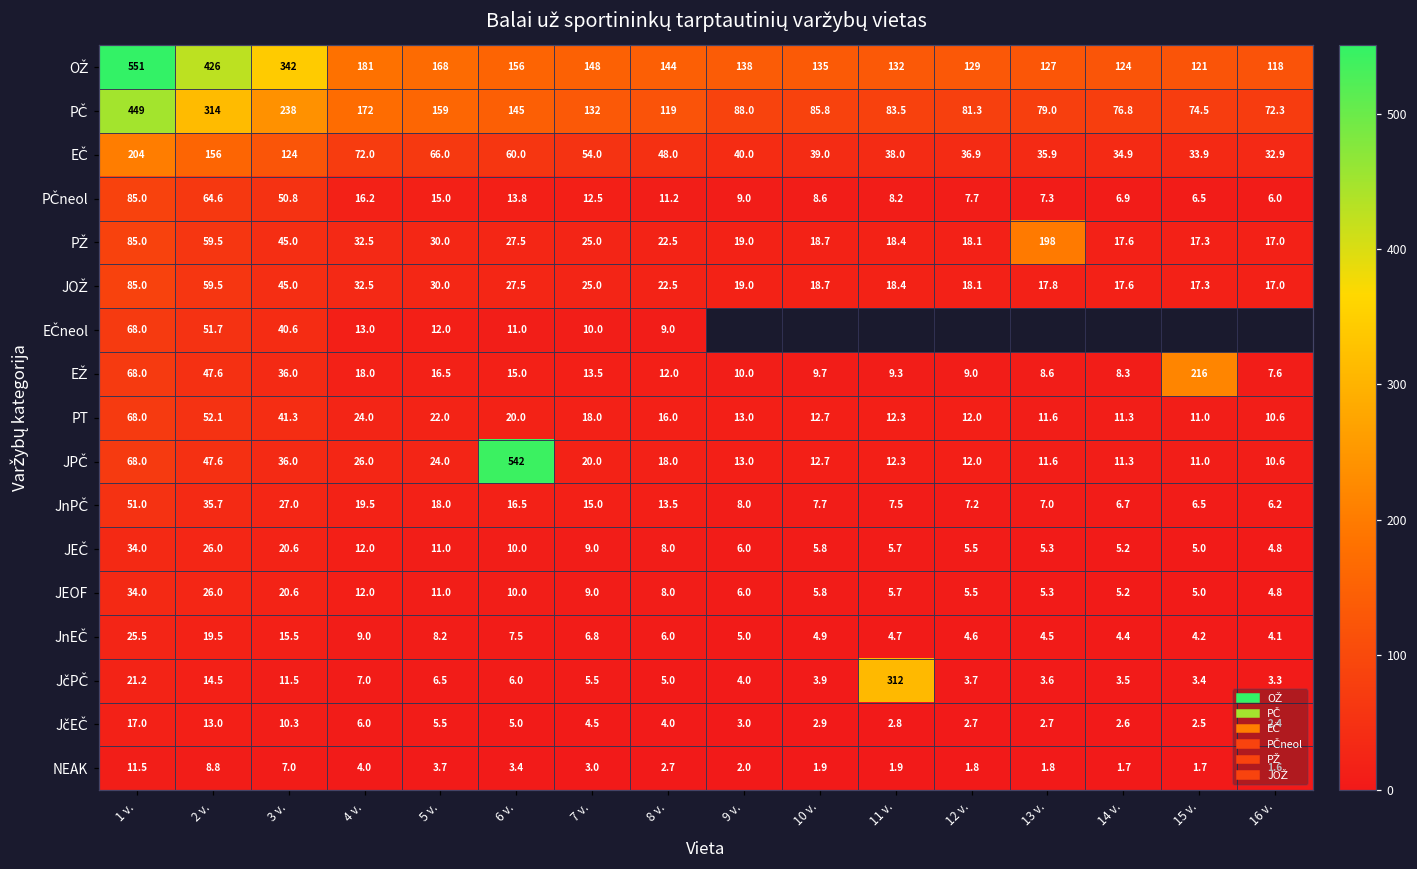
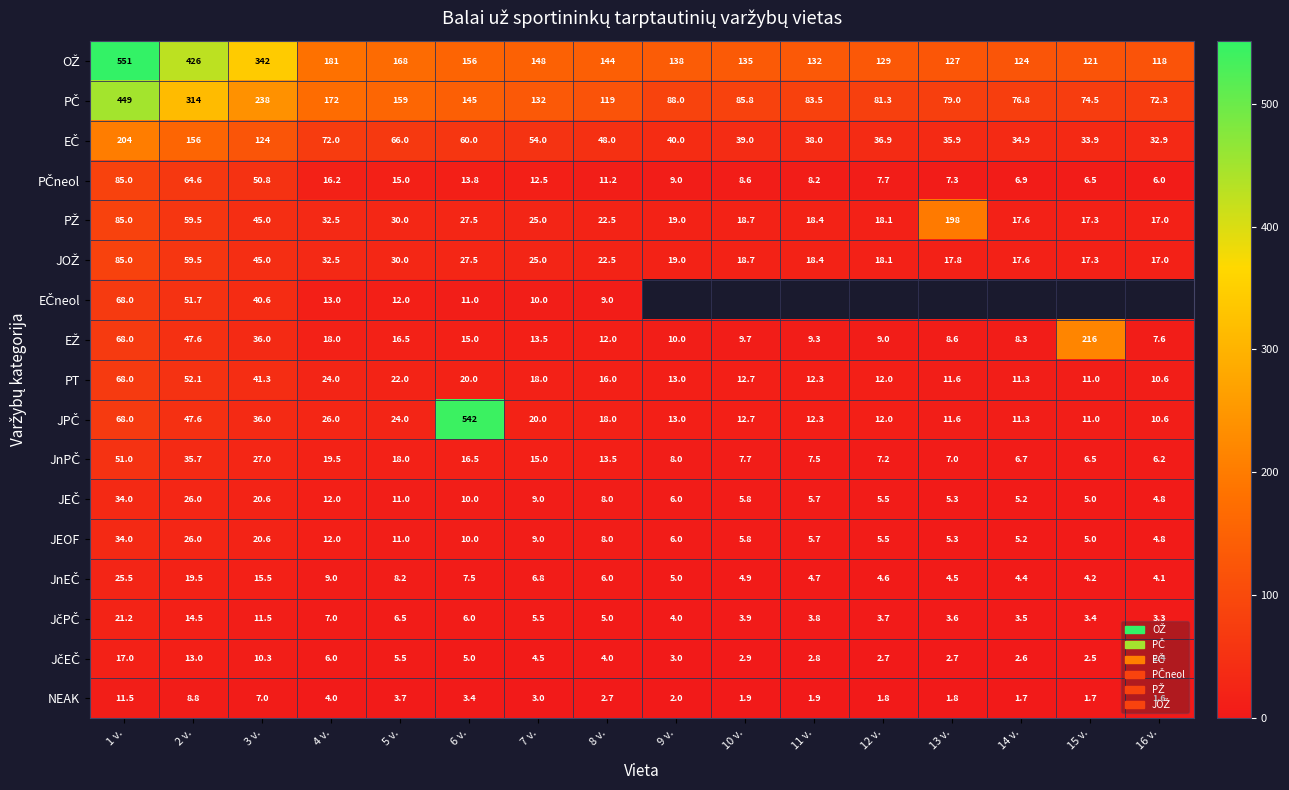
JčPČ, 11 v.: 312 -> 3.8
